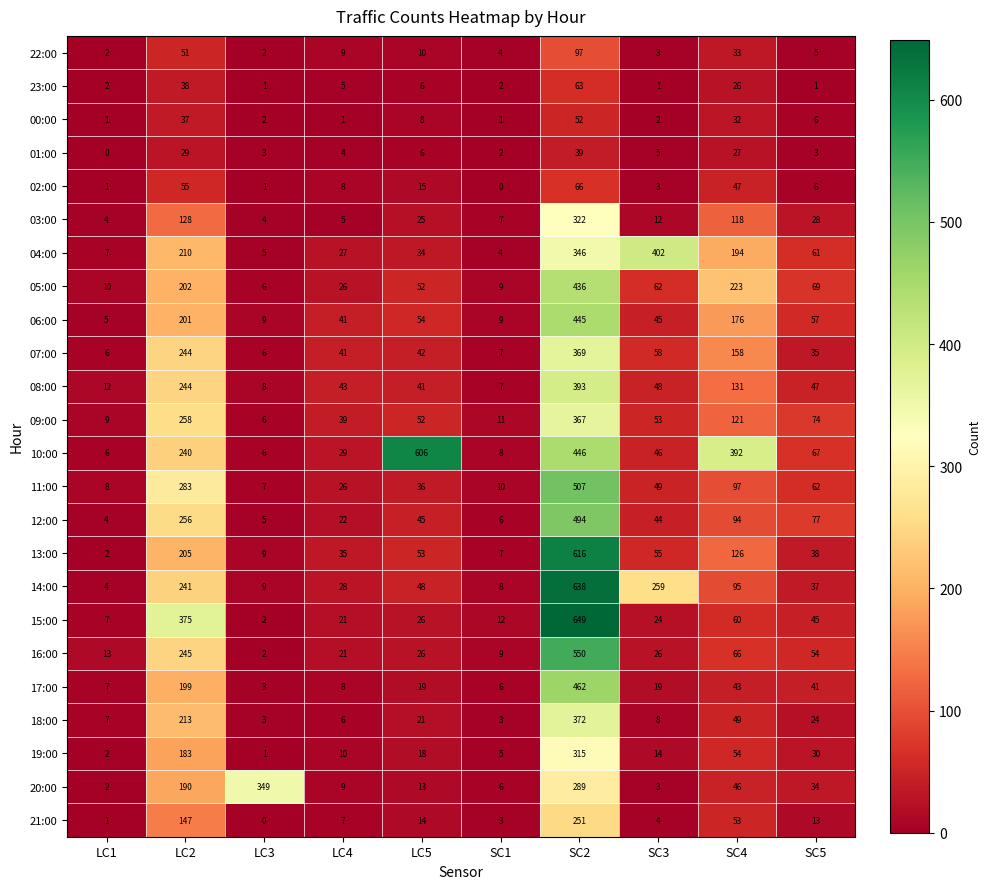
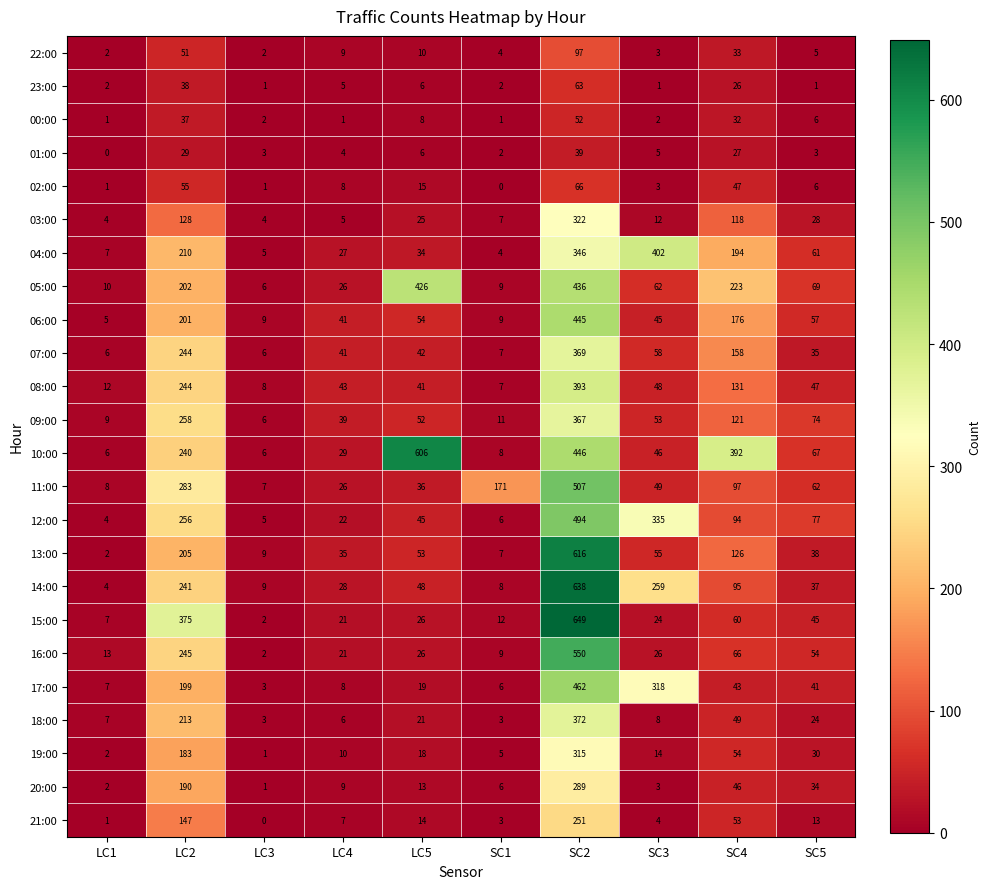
05:00, LC5: 52 -> 426
11:00, SC1: 10 -> 171
12:00, SC3: 44 -> 335
17:00, SC3: 19 -> 318
20:00, LC3: 349 -> 1
